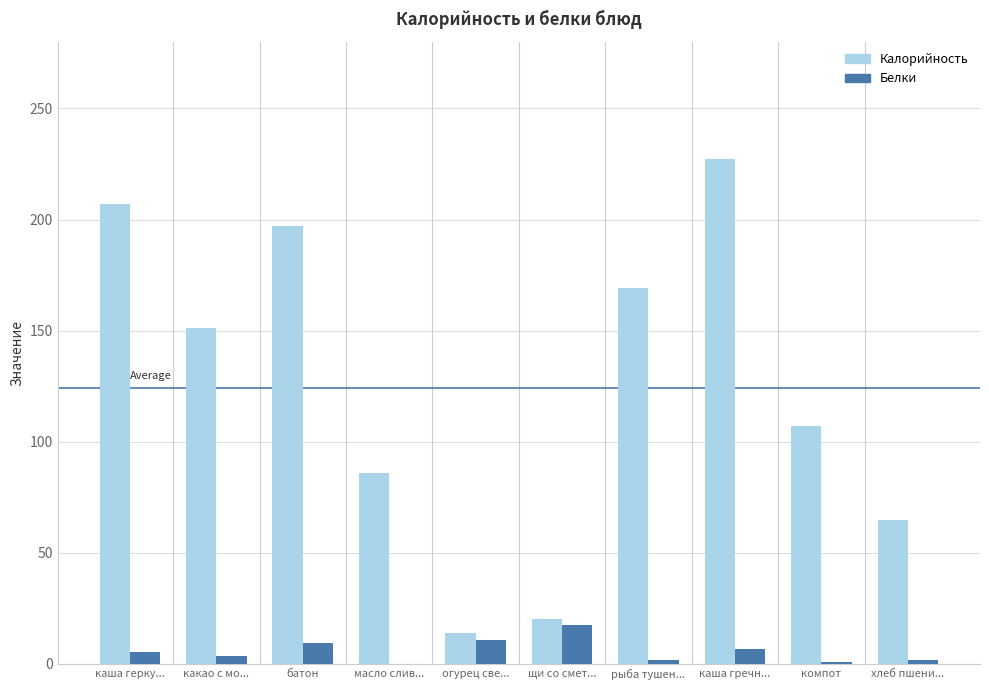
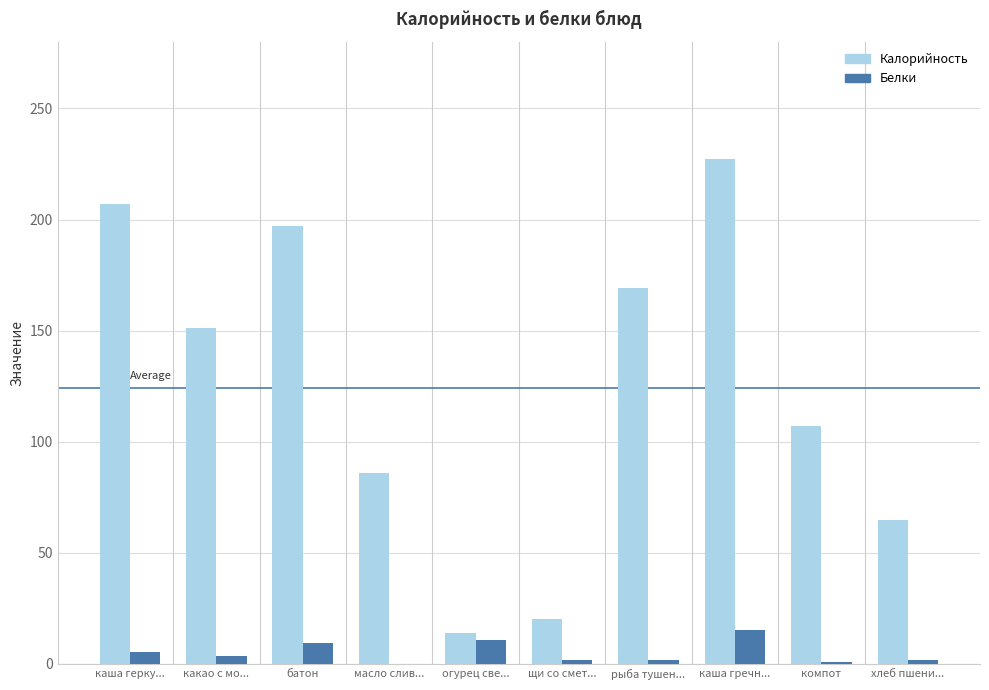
Белки, щи со смет...: 18 -> 2
Белки, каша гречн...: 7 -> 15
